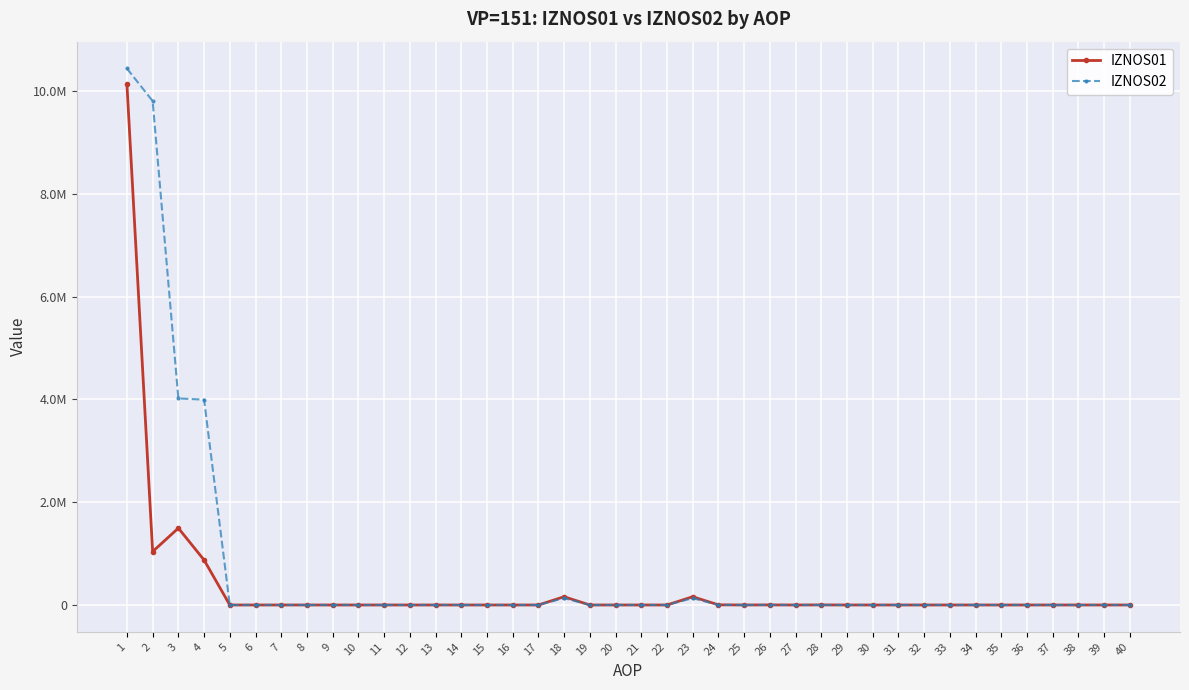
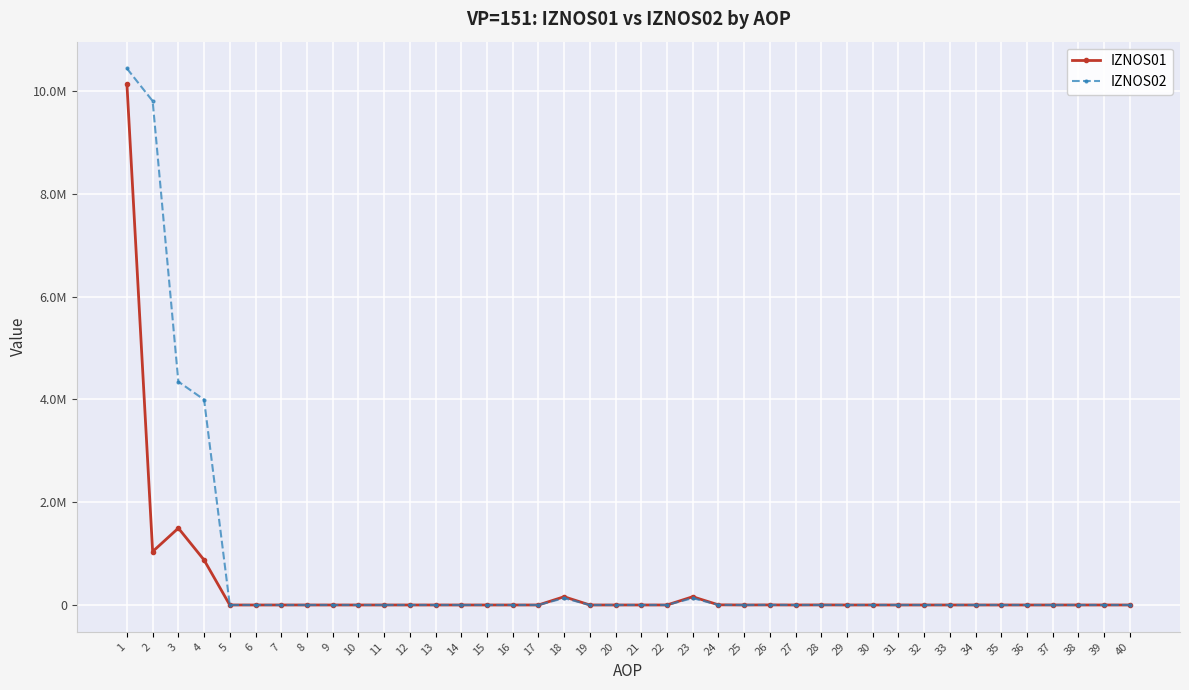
IZNOS02, 3: 4000000 -> 4300000
